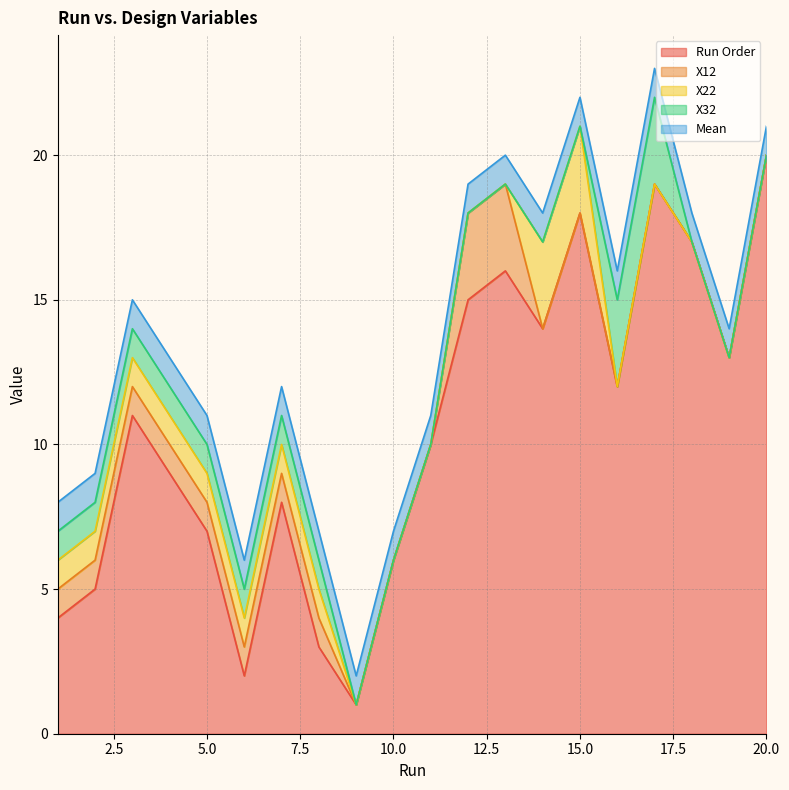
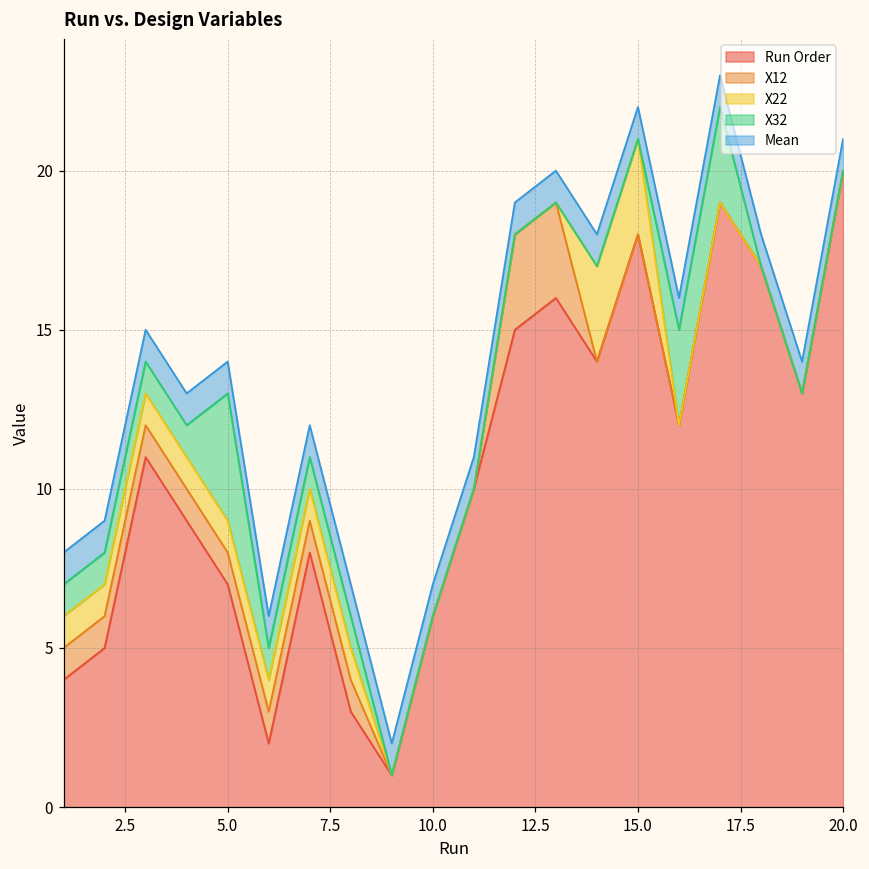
X32, 5.0: 1 -> 4
